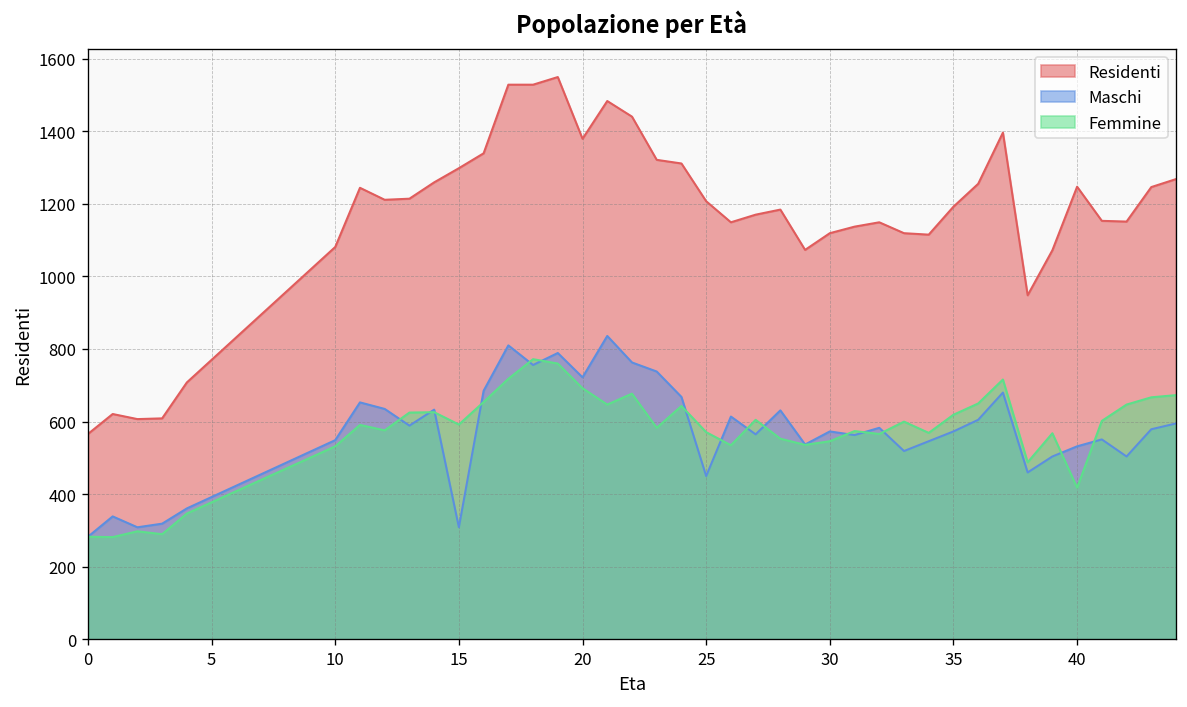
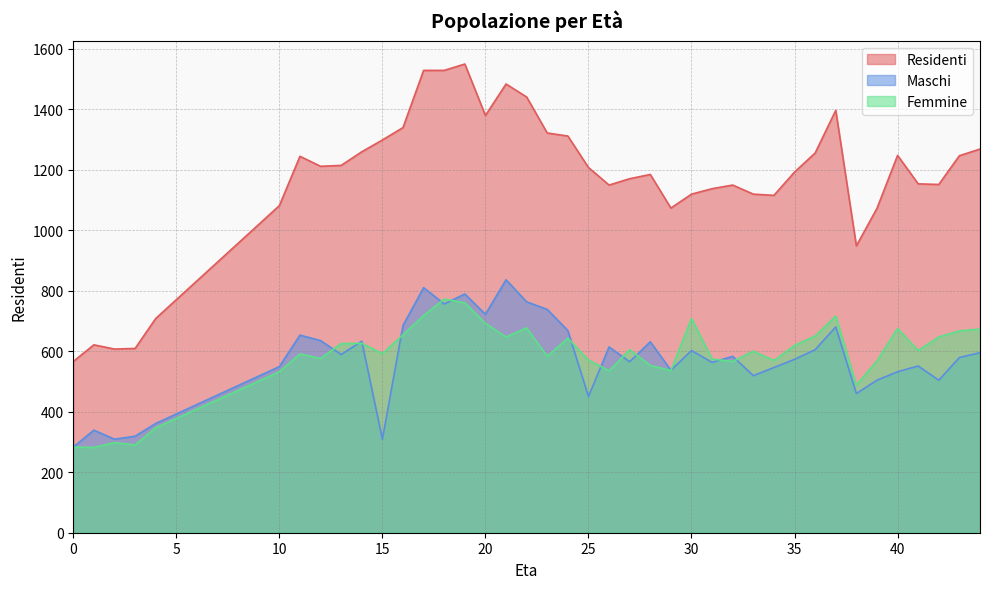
Maschi, 30: 570 -> 600
Femmine, 30: 550 -> 710
Femmine, 40: 420 -> 680
